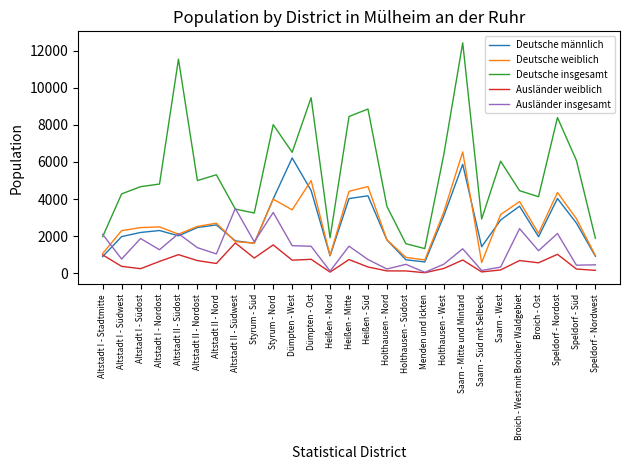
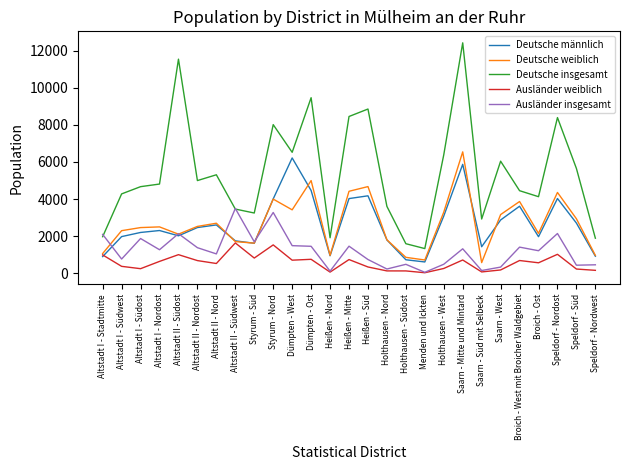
Ausländer insgesamt, Broich - West mit Broicher Waldgebiet: 2400 -> 1400
Deutsche insgesamt, Speldorf - Süd: 6100 -> 5700
